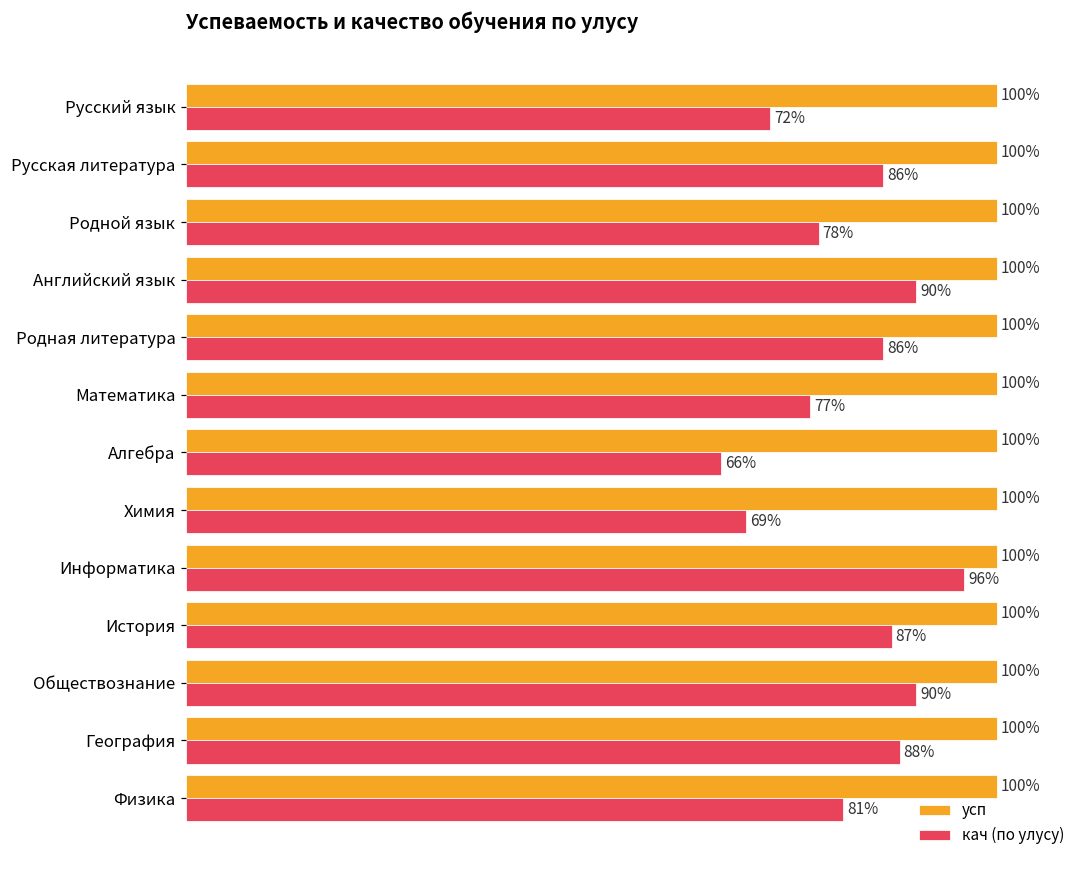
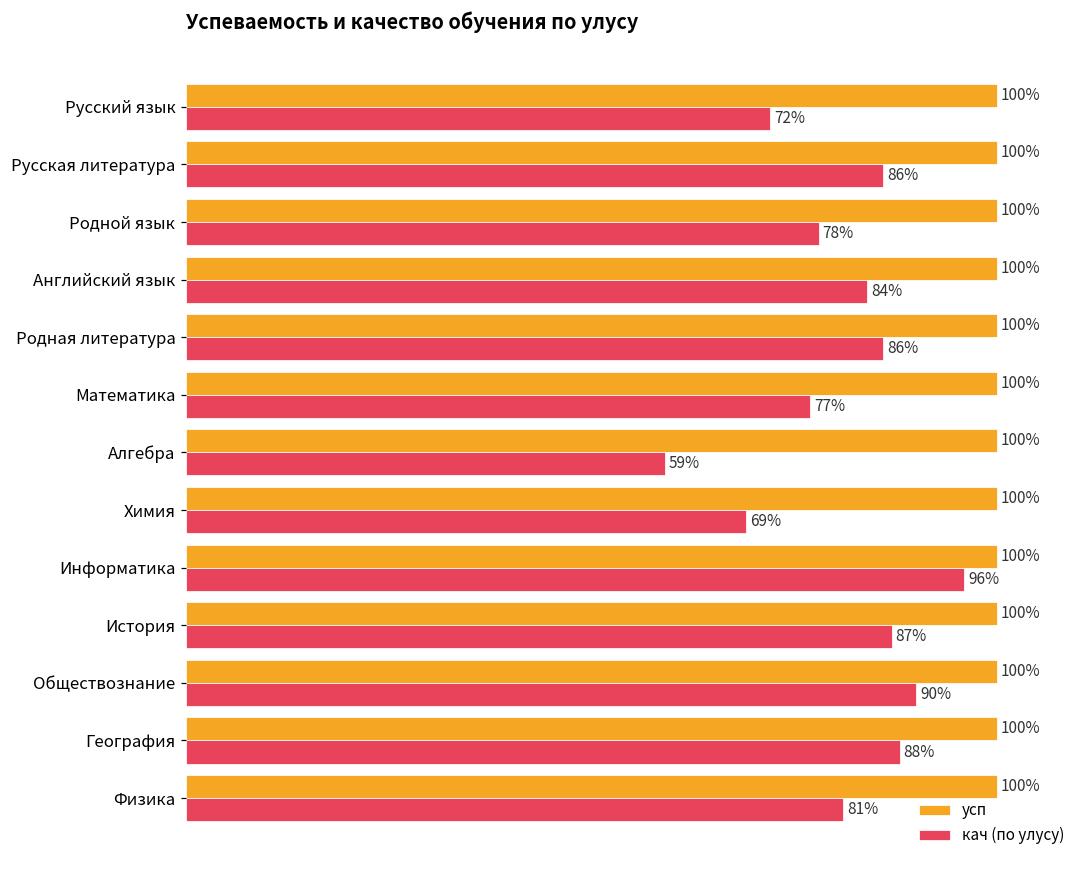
кач (по улусу), Английский язык: 90% -> 84%
кач (по улусу), Алгебра: 66% -> 59%
